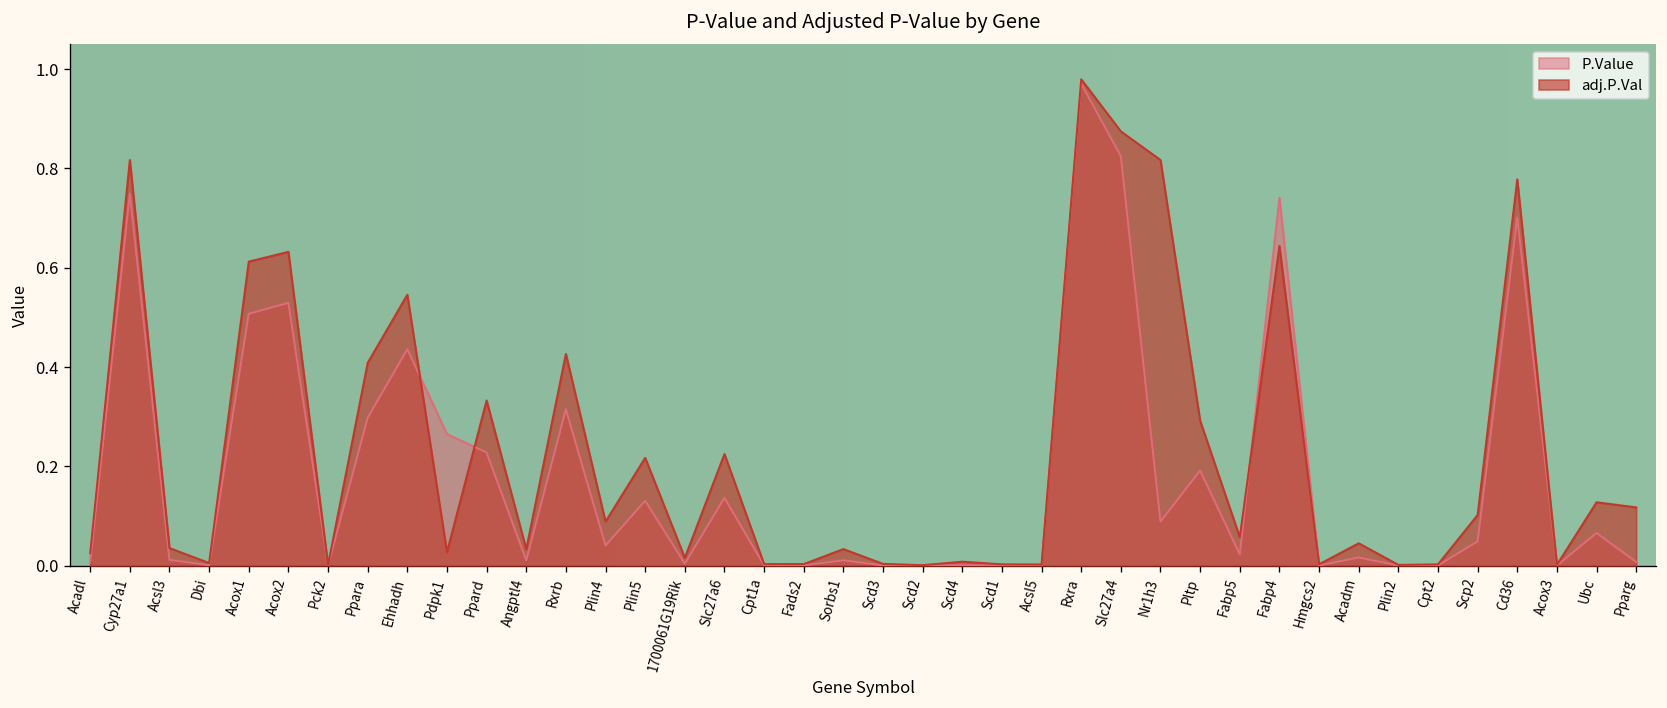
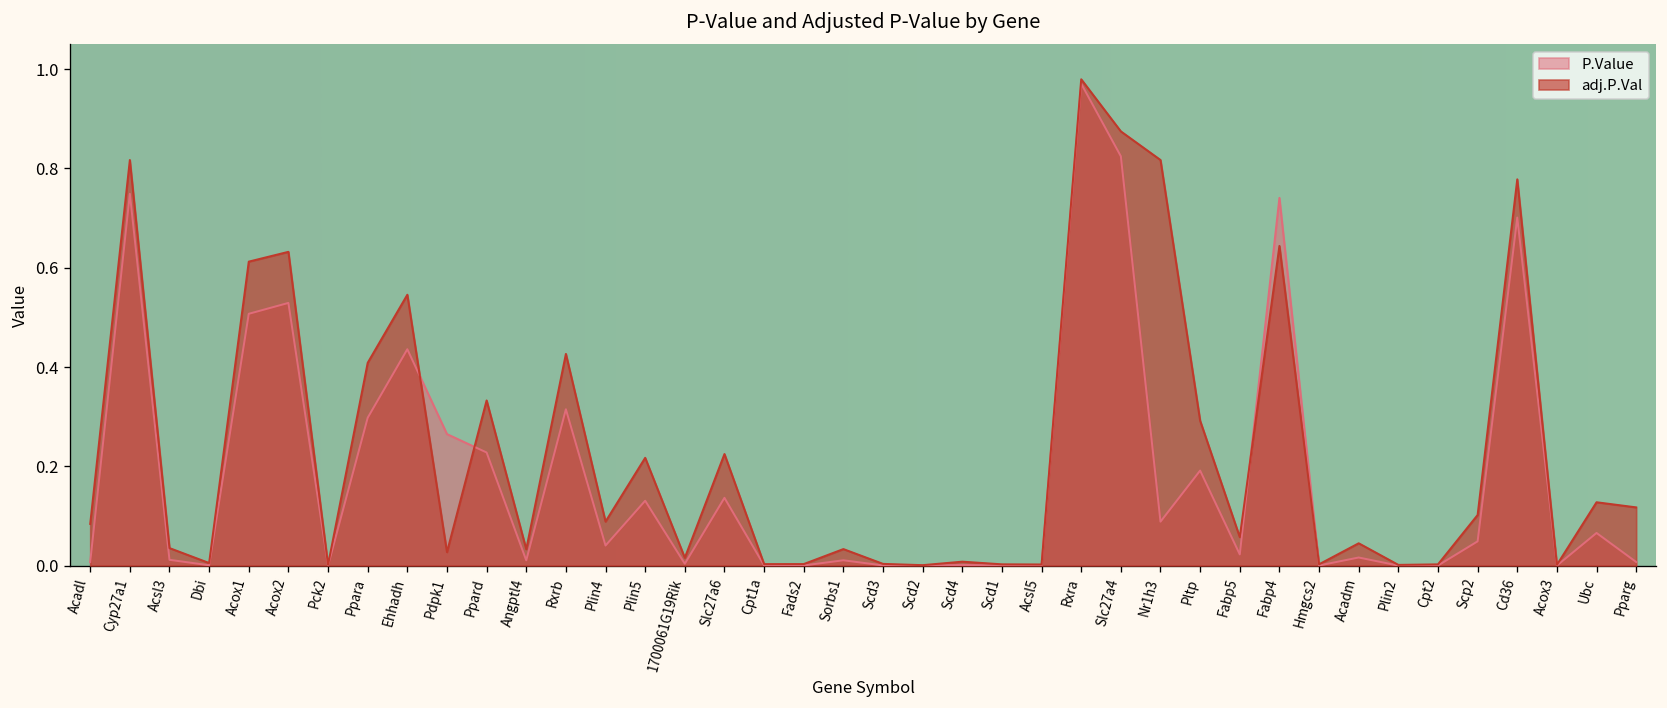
adj.P.Val, Acadl: 0.02 -> 0.08
